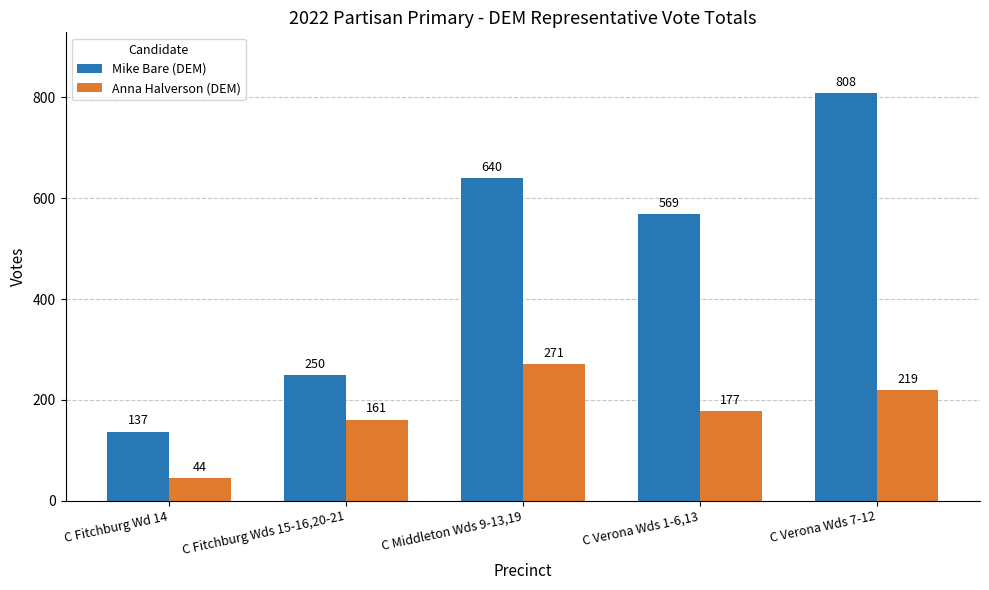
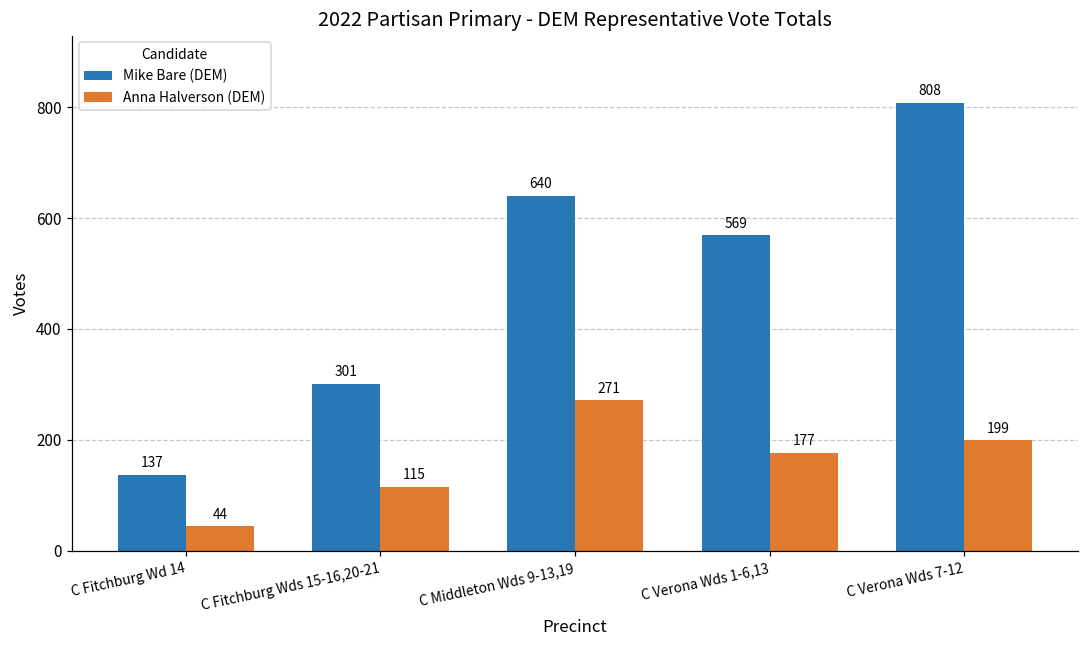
Mike Bare (DEM), C Fitchburg Wds 15-16,20-21: 250 -> 301
Anna Halverson (DEM), C Fitchburg Wds 15-16,20-21: 161 -> 115
Anna Halverson (DEM), C Verona Wds 7-12: 219 -> 199
